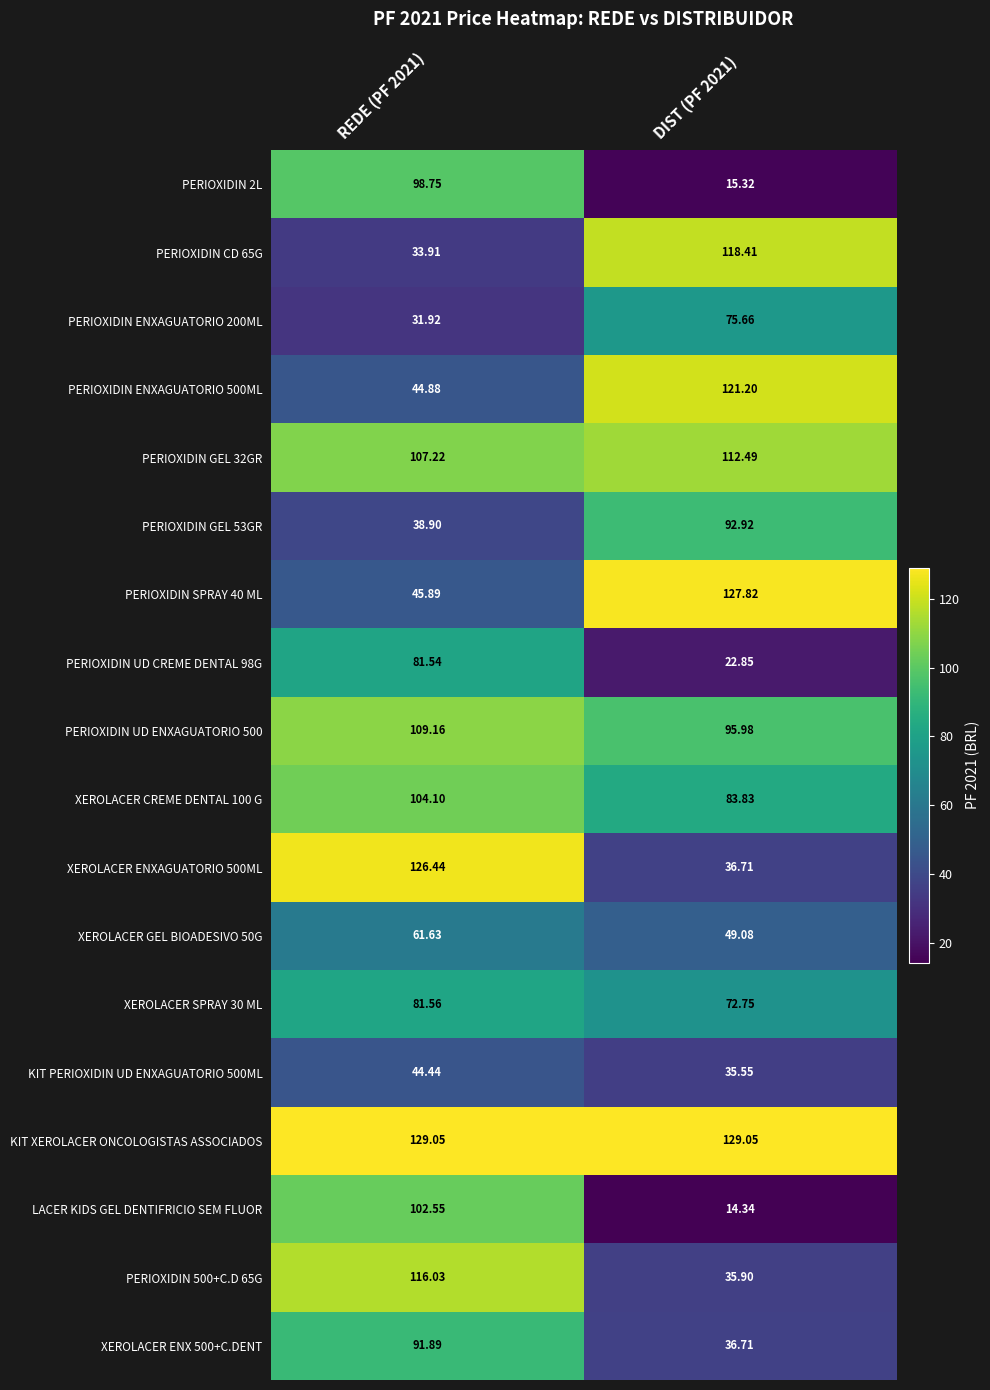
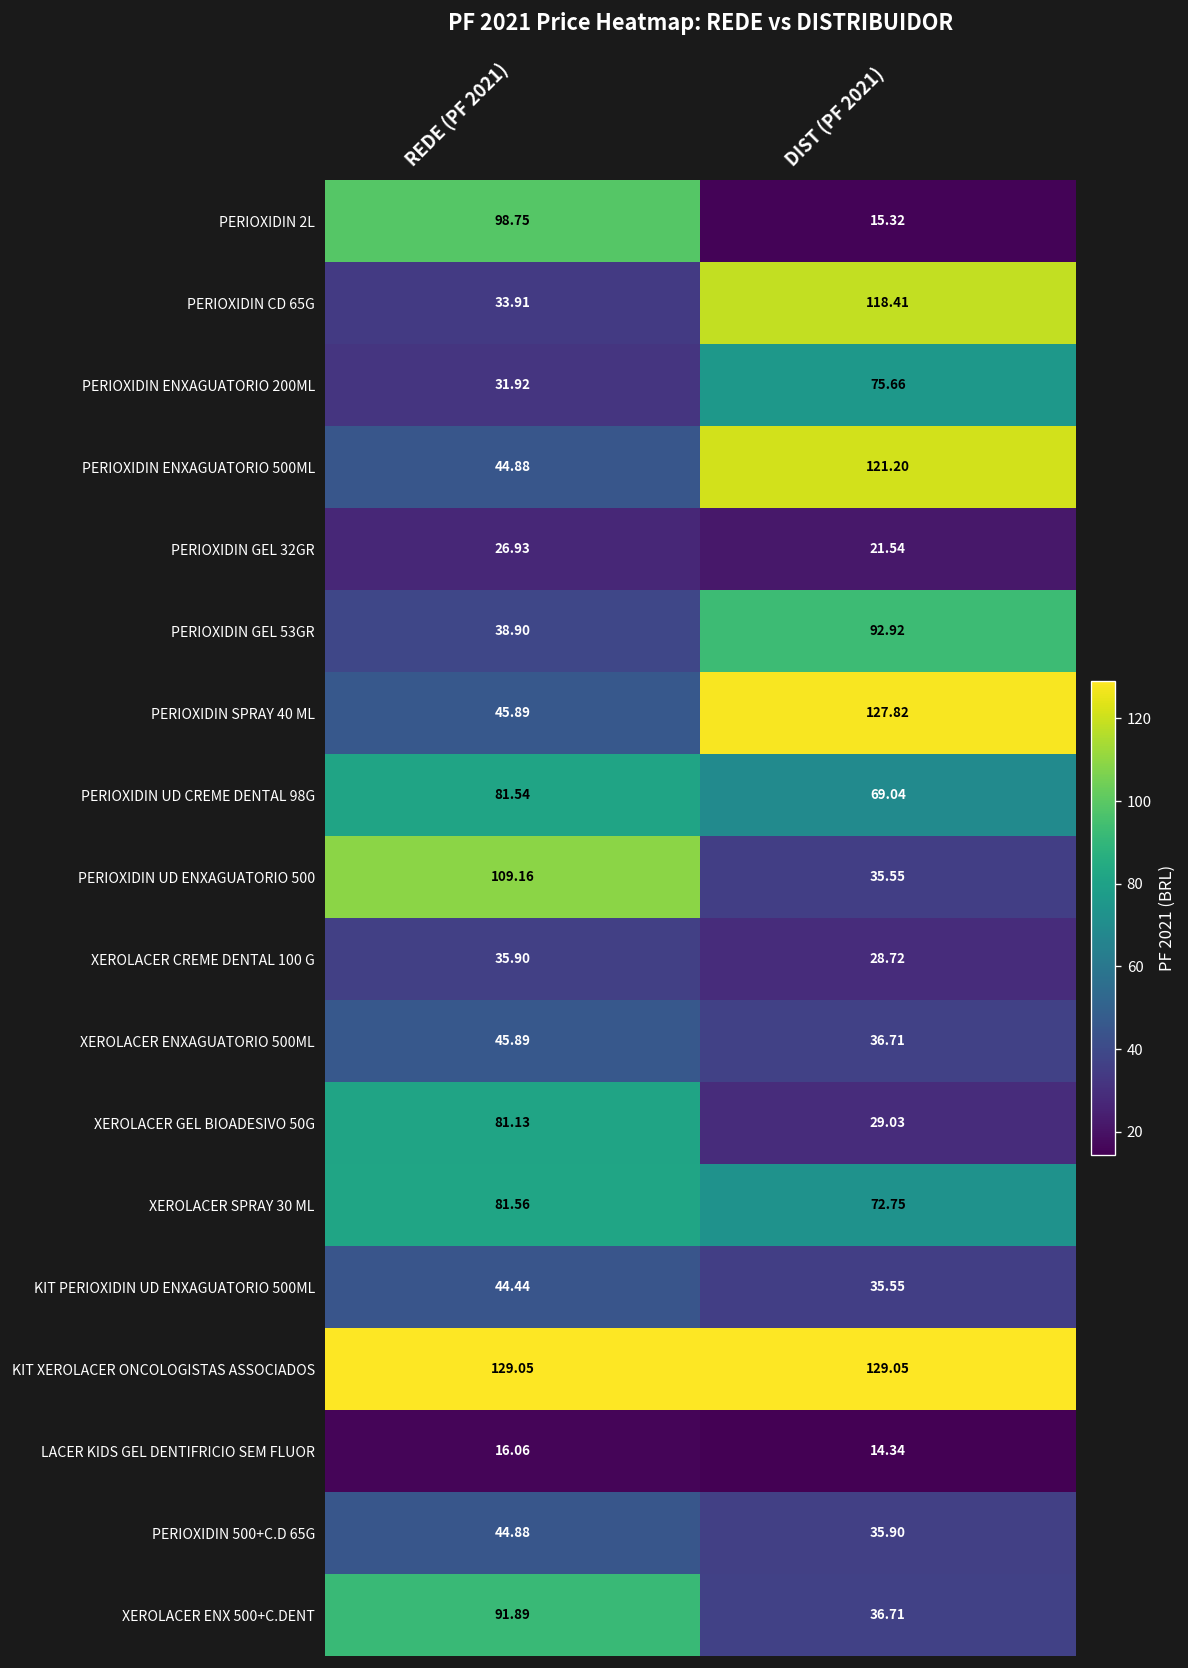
PERIOXIDIN GEL 32GR, REDE (PF 2021): 107.22 -> 26.93
PERIOXIDIN GEL 32GR, DIST (PF 2021): 112.49 -> 21.54
PERIOXIDIN UD CREME DENTAL 98G, DIST (PF 2021): 22.85 -> 69.04
PERIOXIDIN UD ENXAGUATORIO 500, DIST (PF 2021): 95.98 -> 35.55
XEROLACER CREME DENTAL 100 G, REDE (PF 2021): 104.10 -> 35.90
XEROLACER CREME DENTAL 100 G, DIST (PF 2021): 83.83 -> 28.72
XEROLACER ENXAGUATORIO 500ML, REDE (PF 2021): 126.44 -> 45.89
XEROLACER GEL BIOADESIVO 50G, REDE (PF 2021): 61.63 -> 81.13
XEROLACER GEL BIOADESIVO 50G, DIST (PF 2021): 49.08 -> 29.03
LACER KIDS GEL DENTIFRICIO SEM FLUOR, REDE (PF 2021): 102.55 -> 16.06
PERIOXIDIN 500+C.D 65G, REDE (PF 2021): 116.03 -> 44.88
